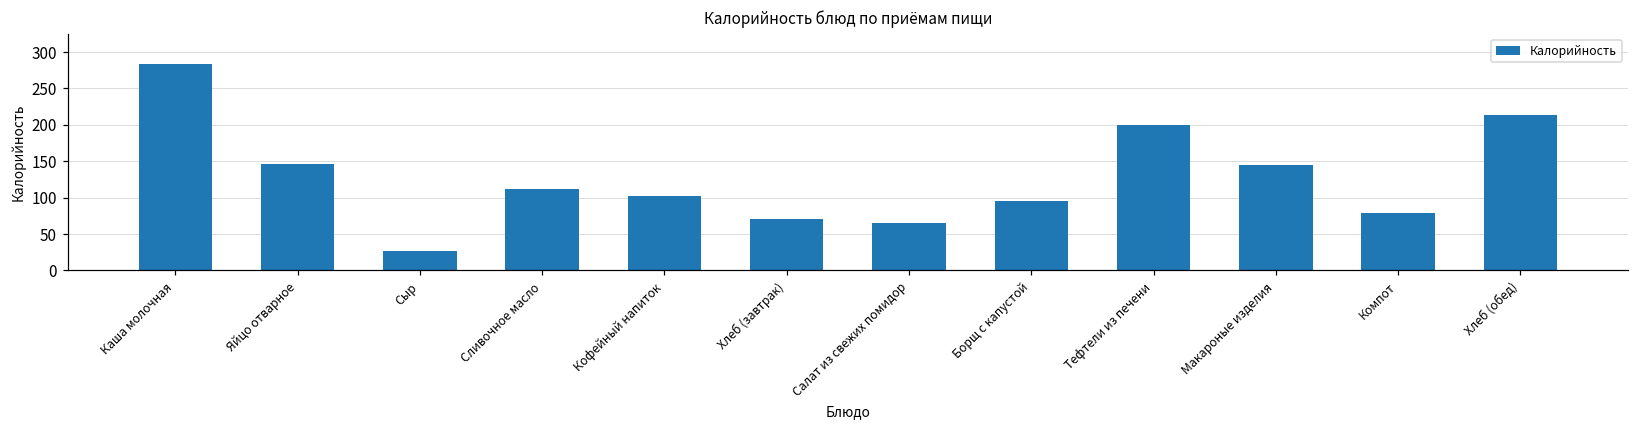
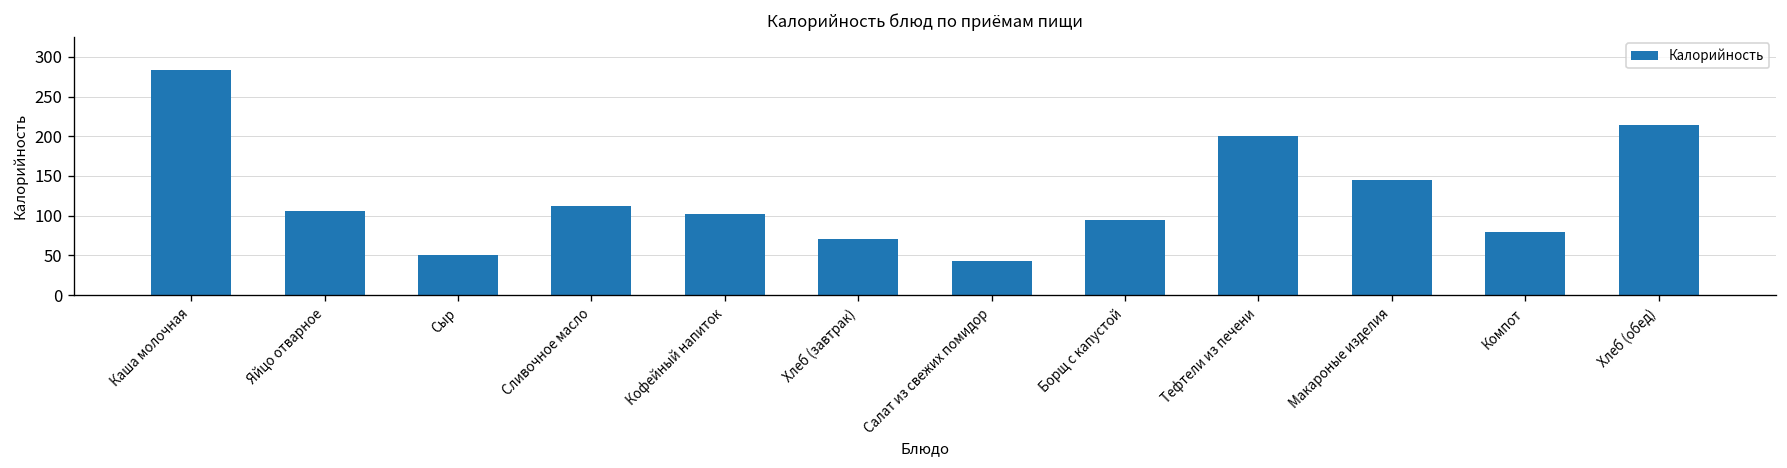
Яйцо отварное: 150 -> 110
Сыр: 30 -> 50
Салат из свежих помидор: 70 -> 40
